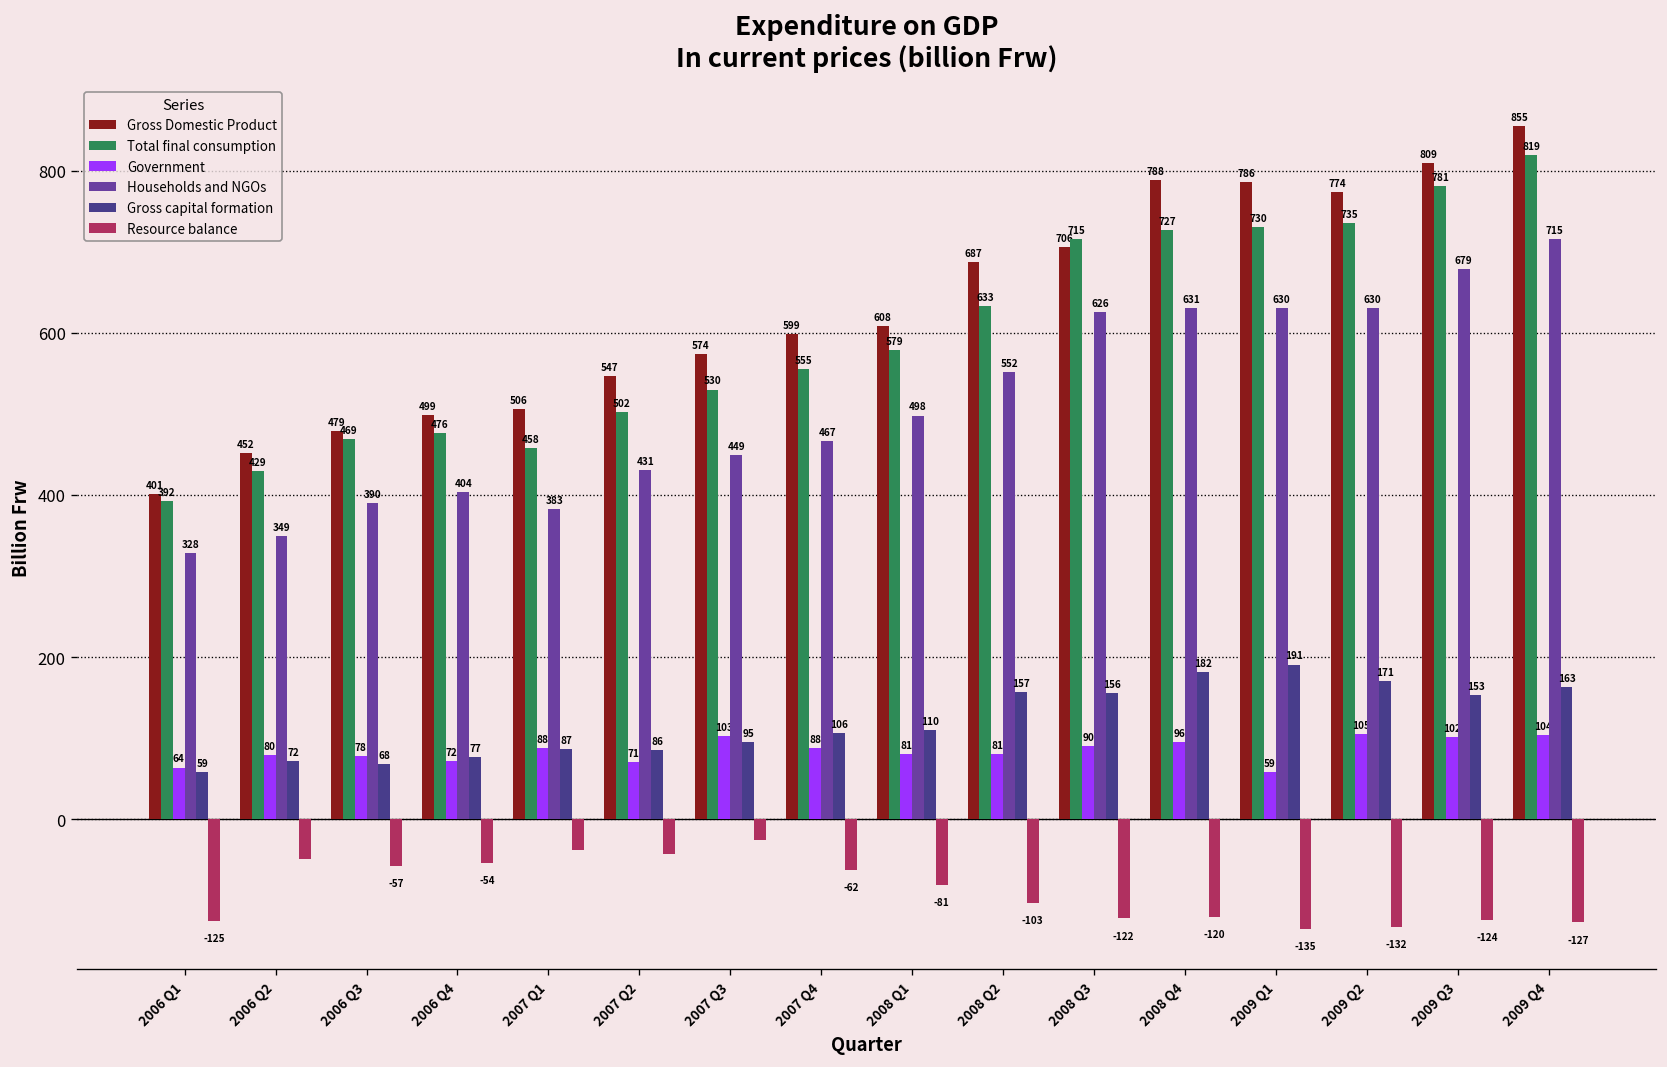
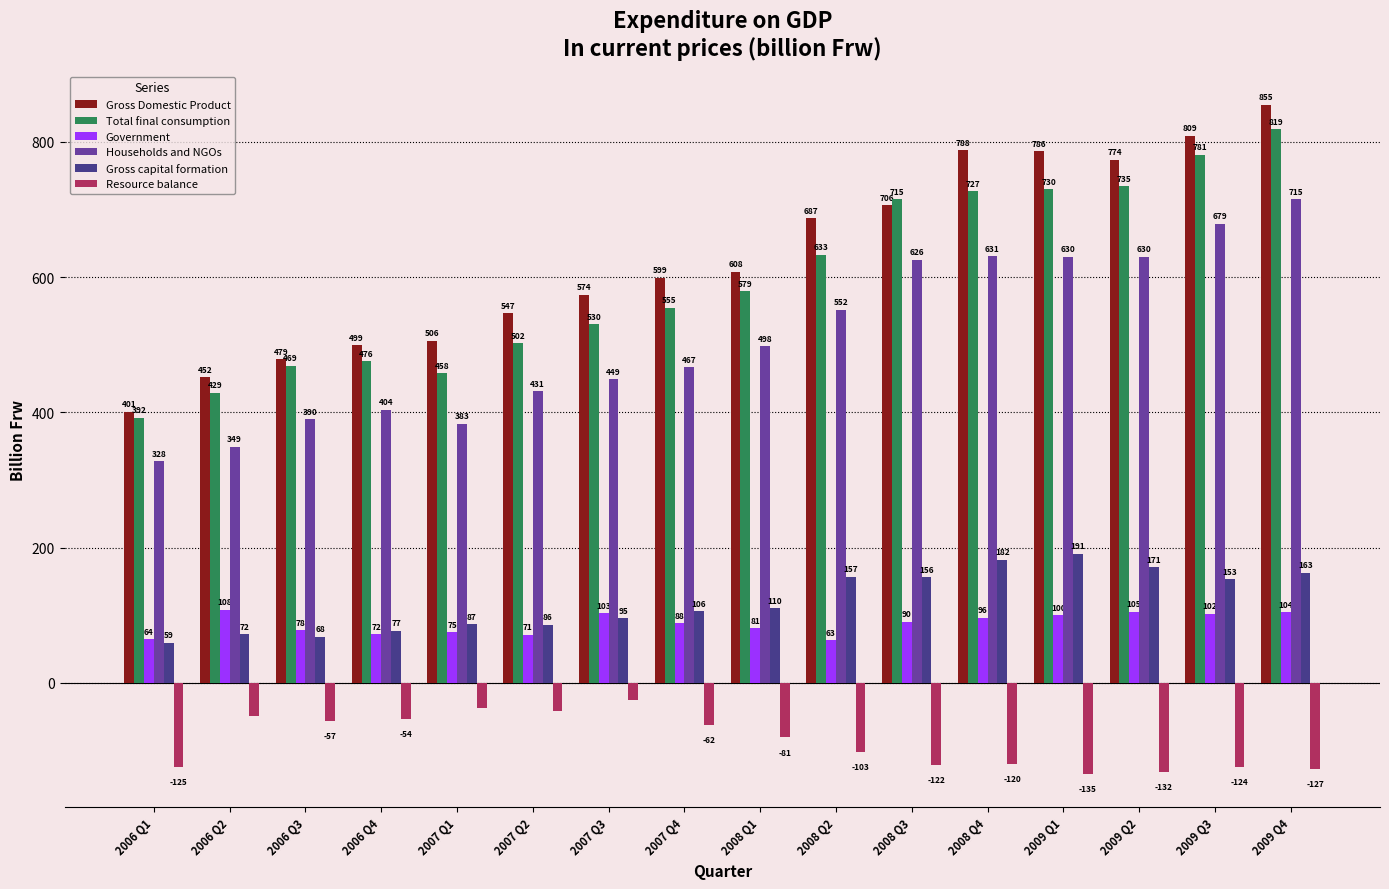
Government, 2006 Q2: 80 -> 108
Government, 2007 Q1: 88 -> 75
Government, 2008 Q2: 81 -> 63
Government, 2009 Q1: 59 -> 100
